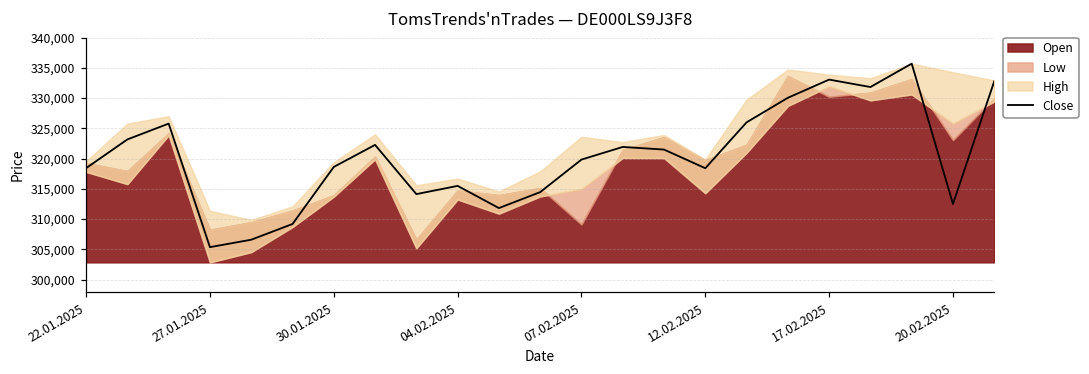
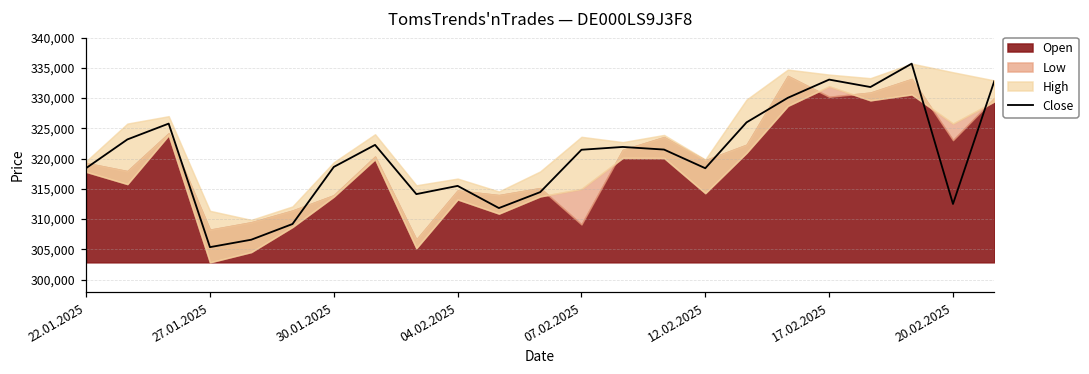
Close, 07.02.2025: 320,000 -> 321,000
